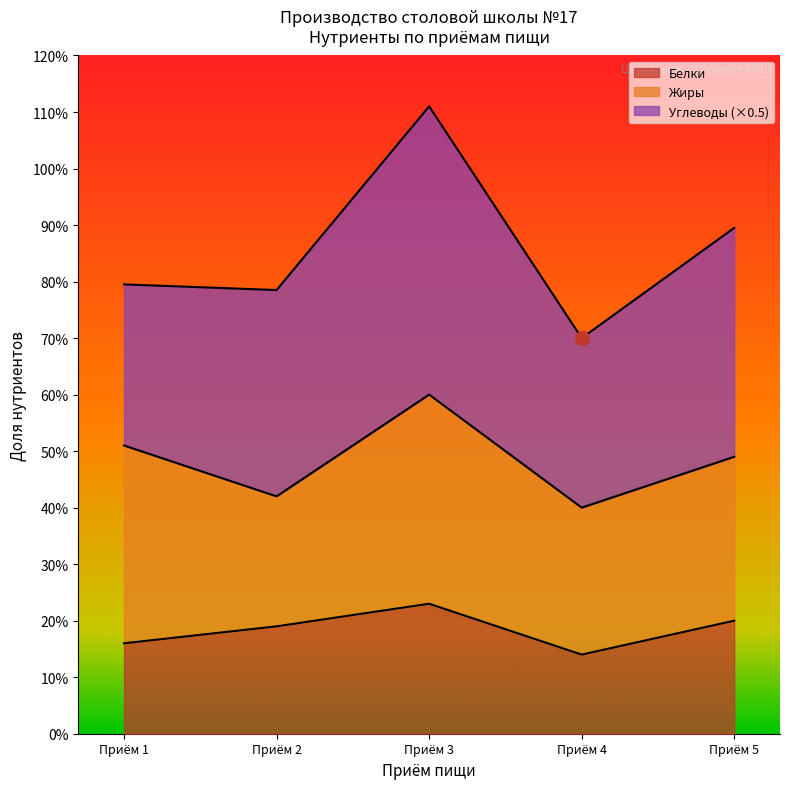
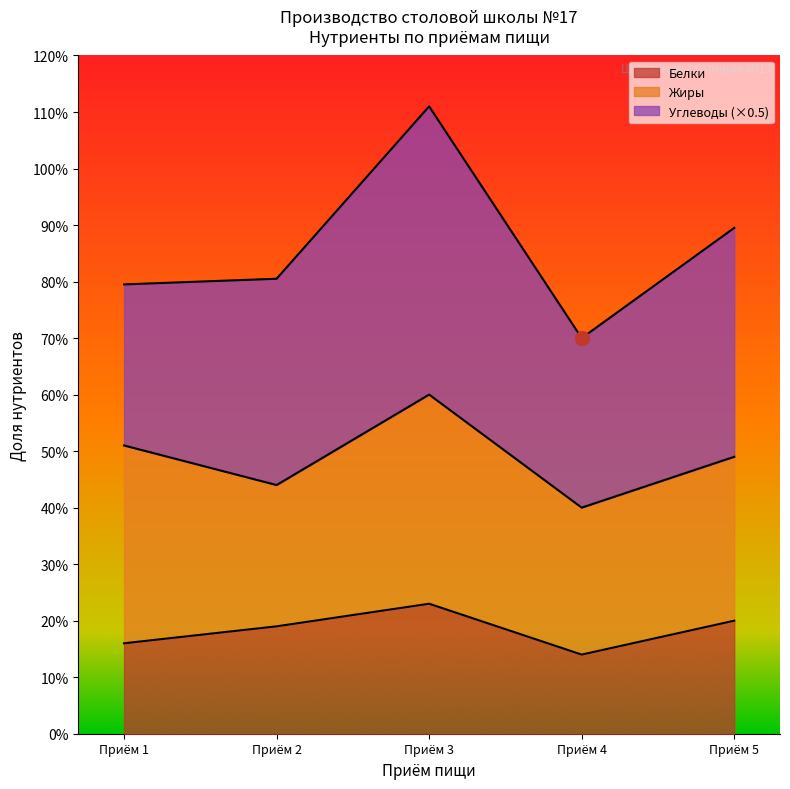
Жиры, Приём 2: 23% -> 25%
